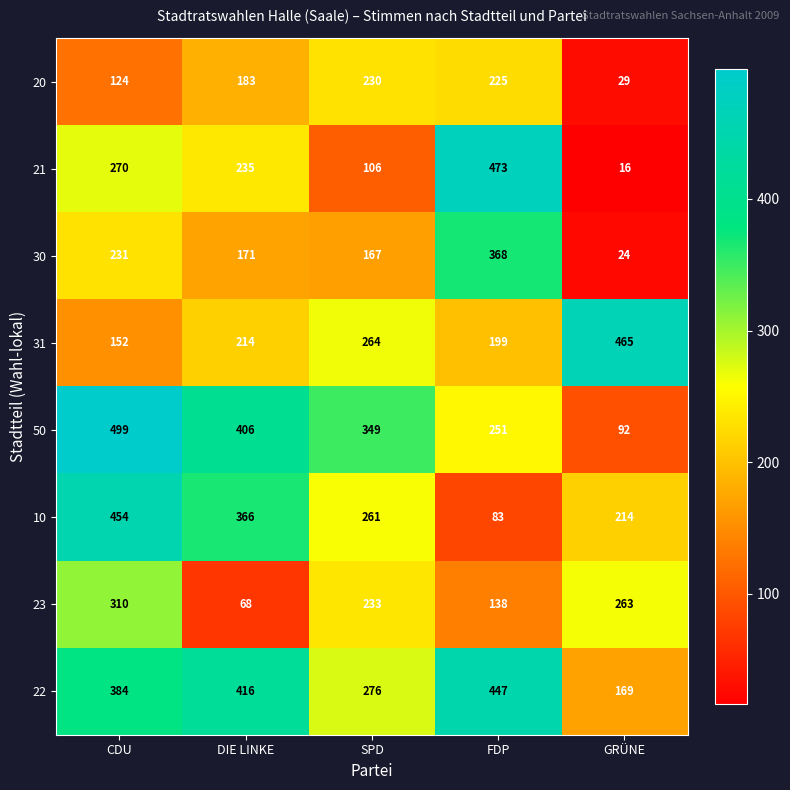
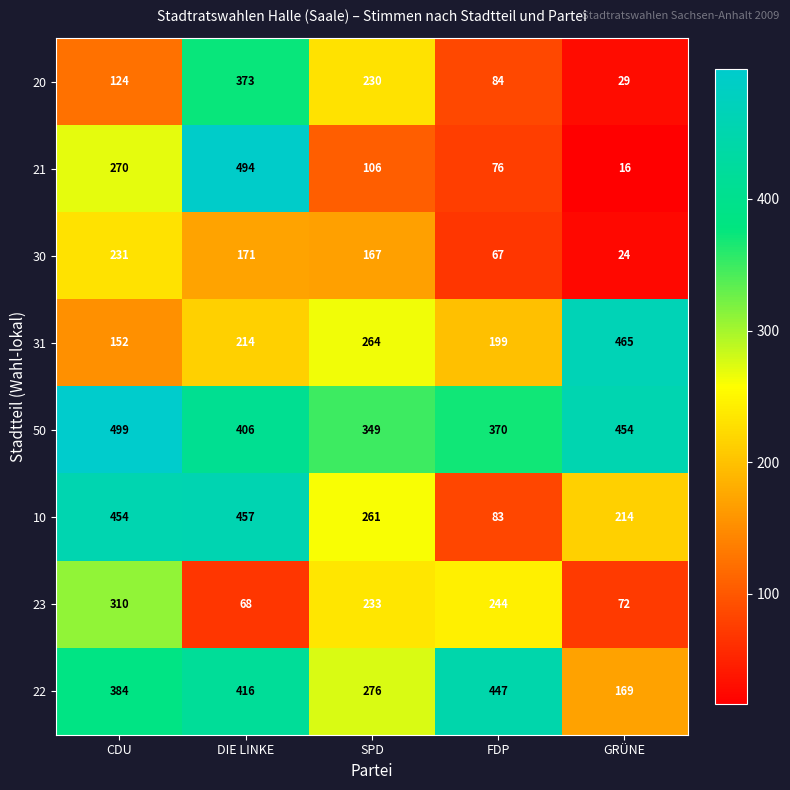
20, DIE LINKE: 183 -> 373
20, FDP: 225 -> 84
21, DIE LINKE: 235 -> 494
21, FDP: 473 -> 76
30, FDP: 368 -> 67
50, FDP: 251 -> 370
50, GRÜNE: 92 -> 454
10, DIE LINKE: 366 -> 457
23, FDP: 138 -> 244
23, GRÜNE: 263 -> 72
